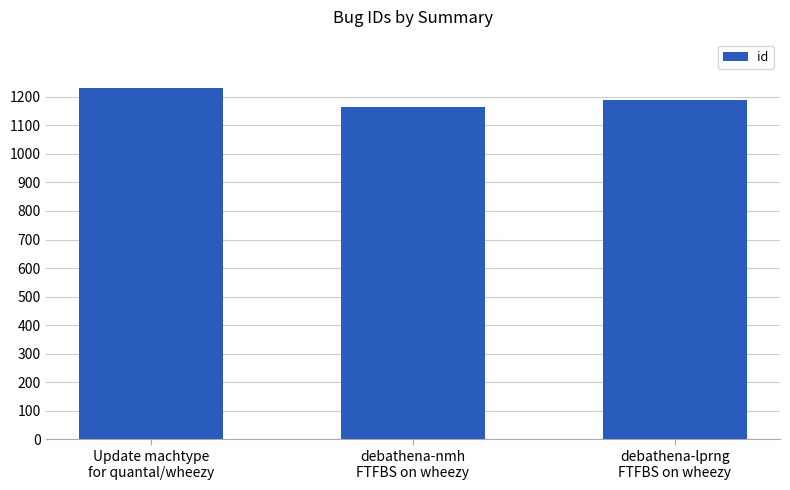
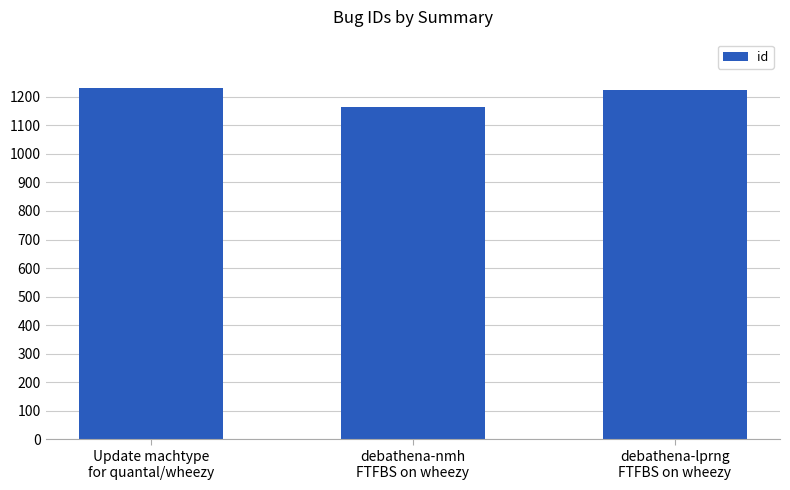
debathena-lprng FTFBS on wheezy: 1190 -> 1230
